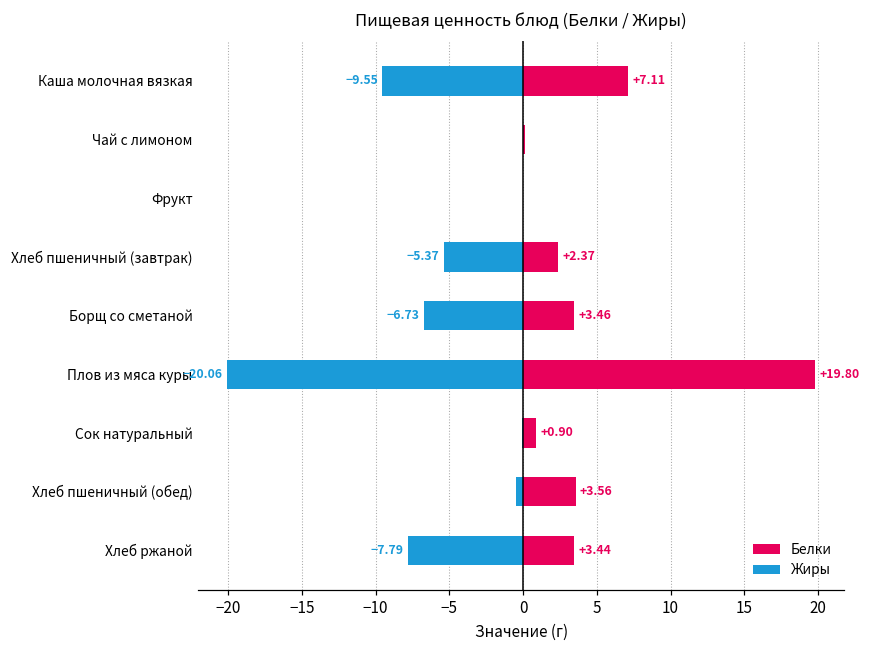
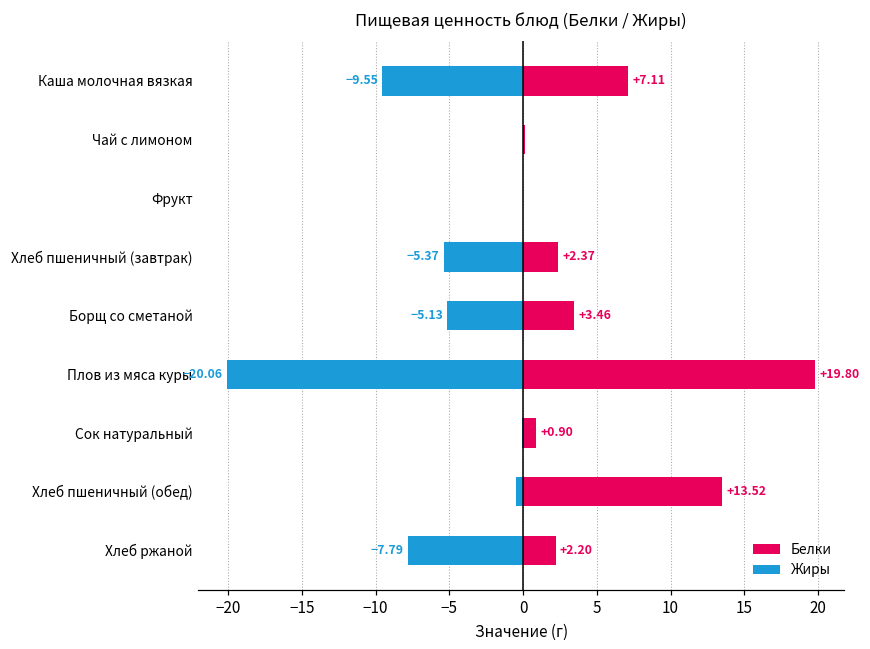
Жиры, Борщ со сметаной: -6.73 -> -5.13
Белки, Хлеб пшеничный (обед): +3.56 -> +13.52
Белки, Хлеб ржаной: +3.44 -> +2.20
